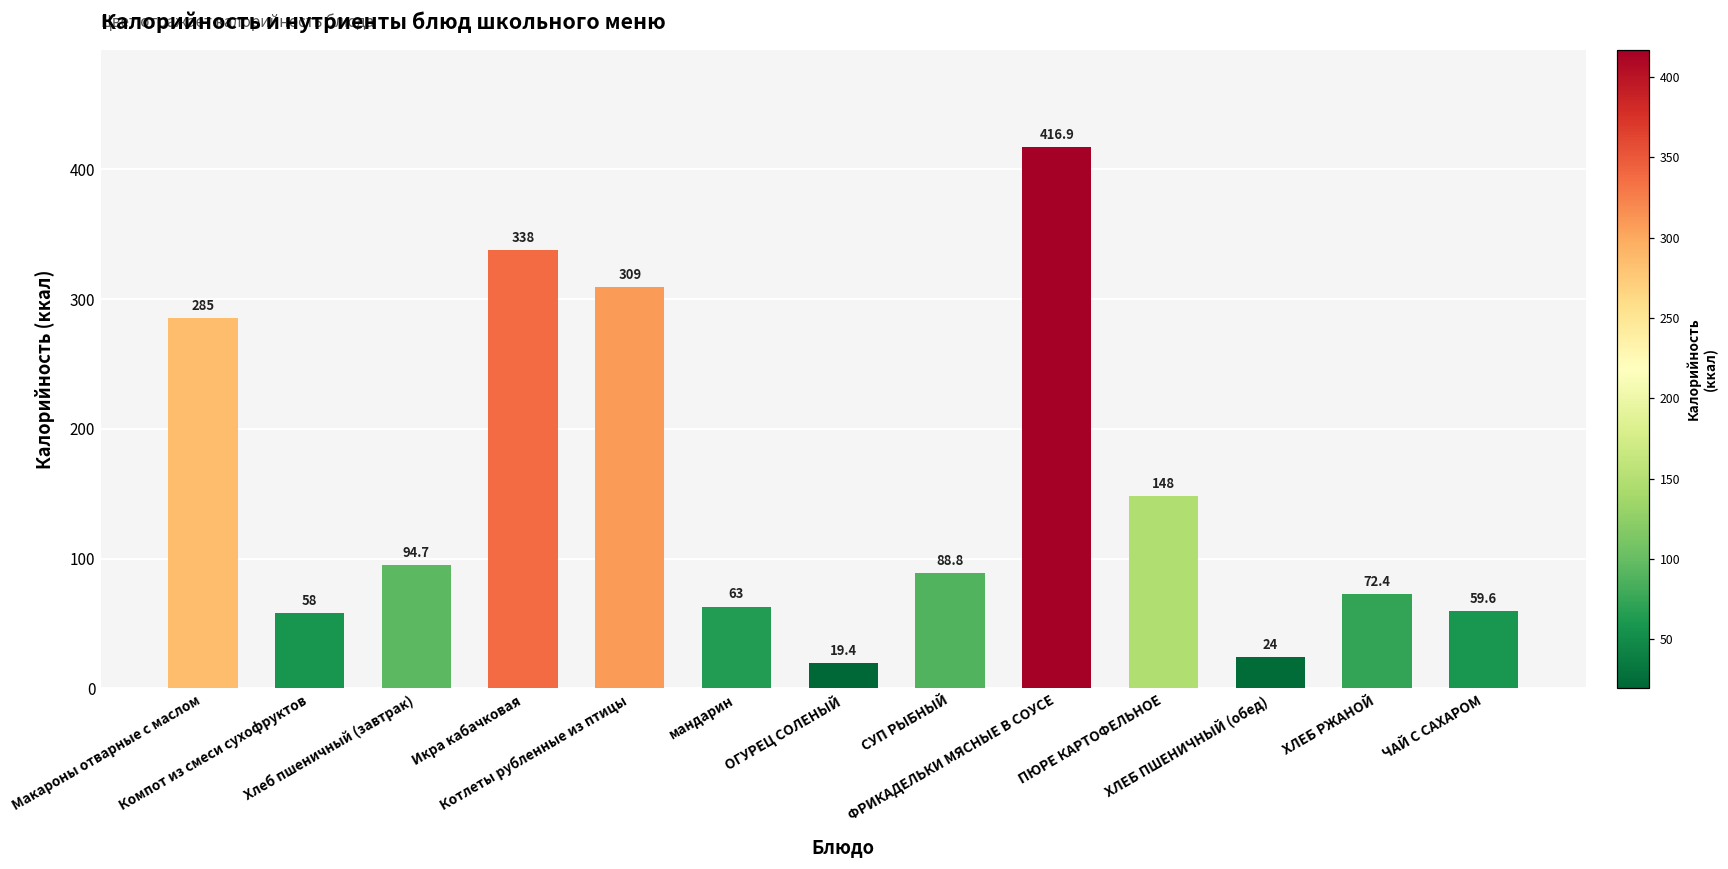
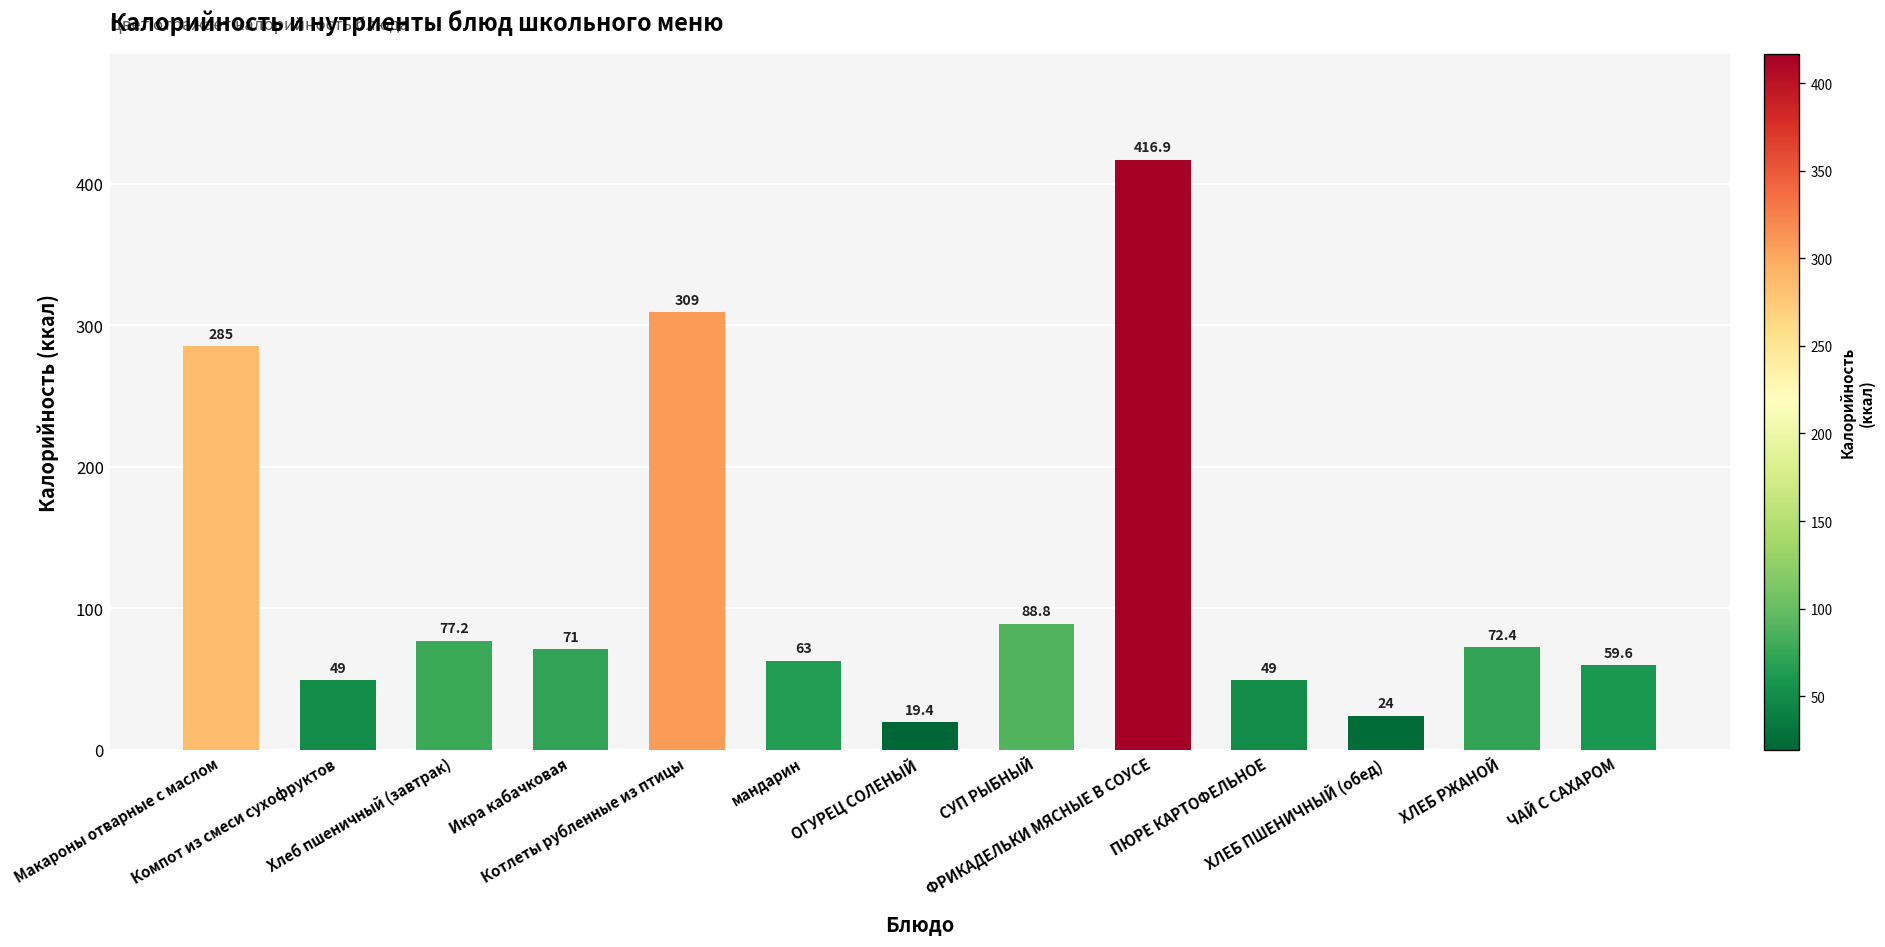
Компот из смеси сухофруктов: 58 -> 49
Хлеб пшеничный (завтрак): 94.7 -> 77.2
Икра кабачковая: 338 -> 71
ПЮРЕ КАРТОФЕЛЬНОЕ: 148 -> 49
